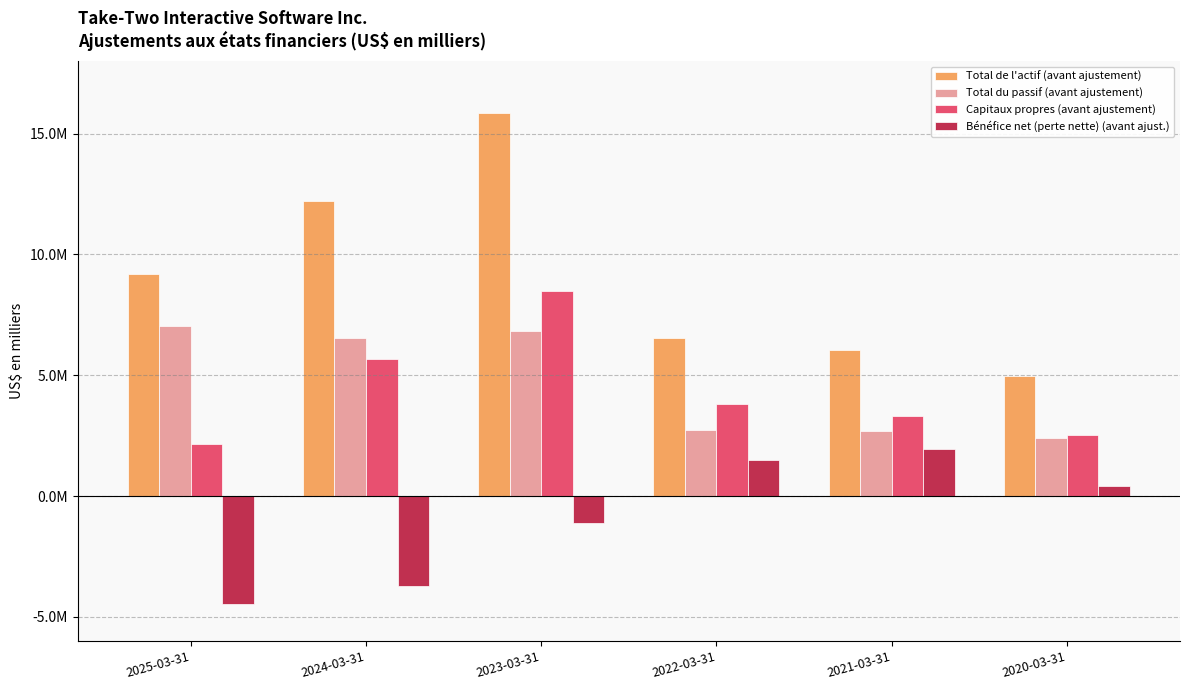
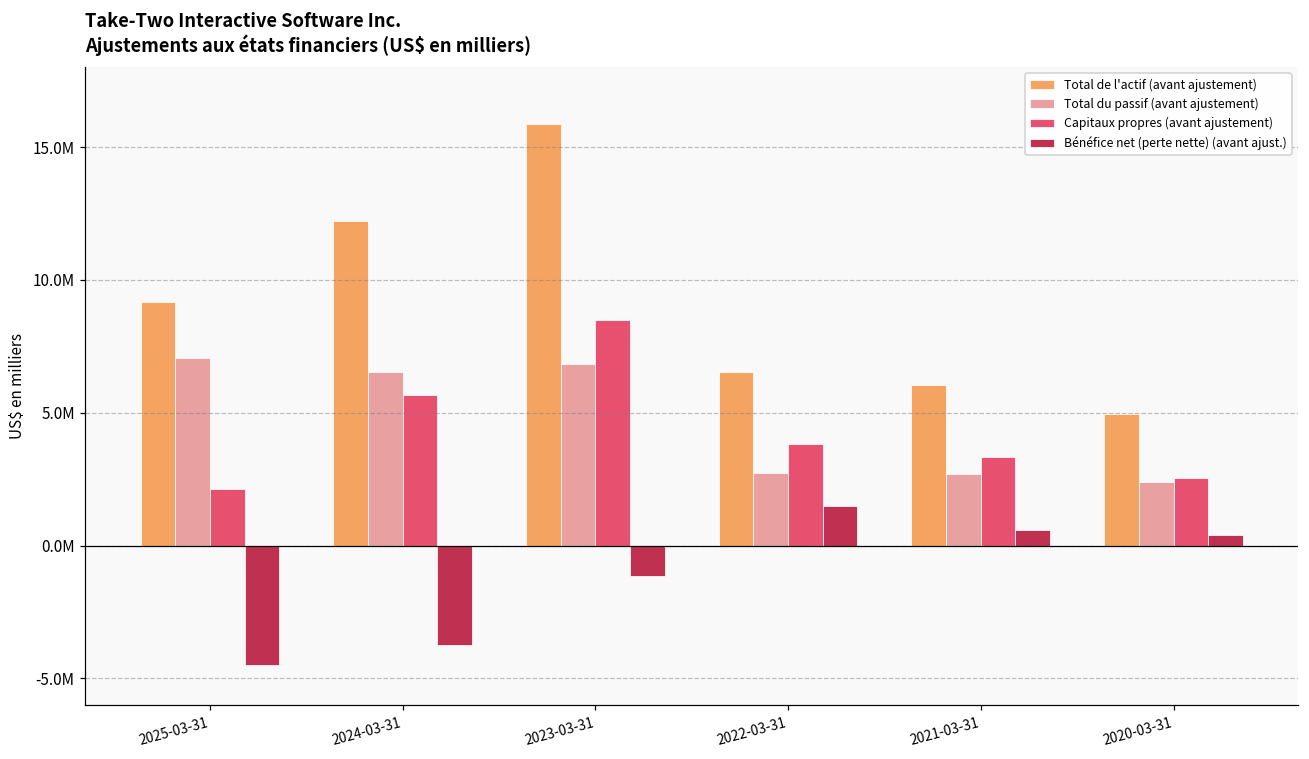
Bénéfice net (perte nette) (avant ajust.), 2021-03-31: 1900000 -> 600000
